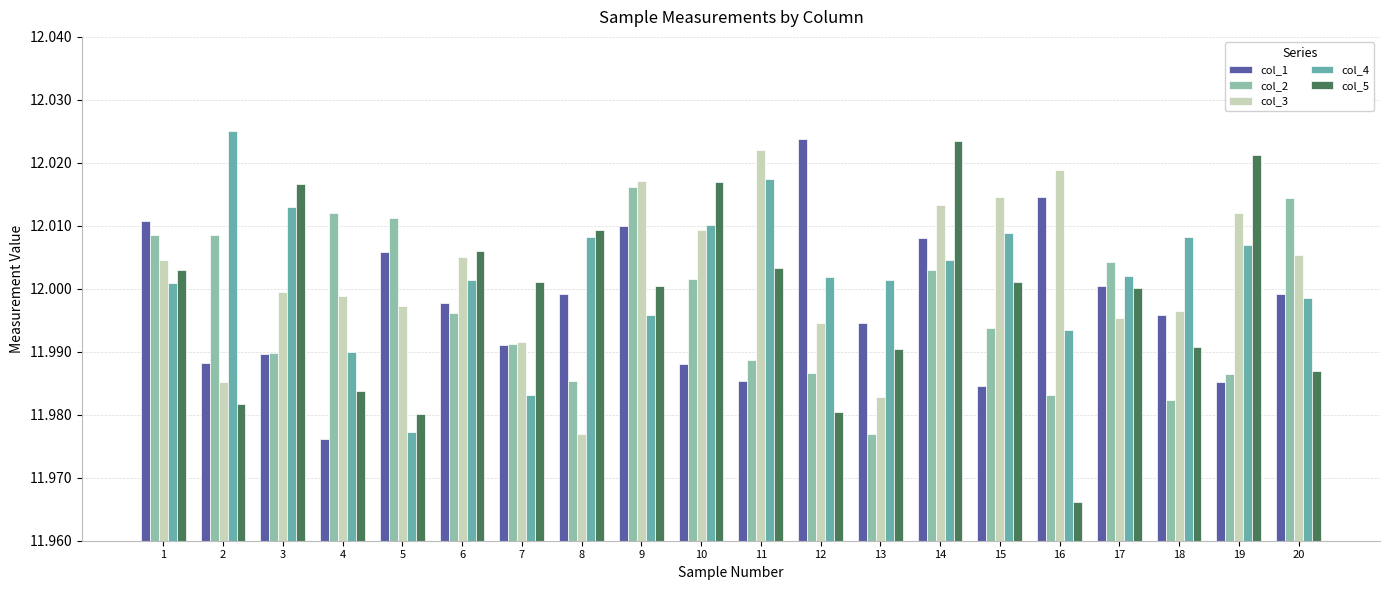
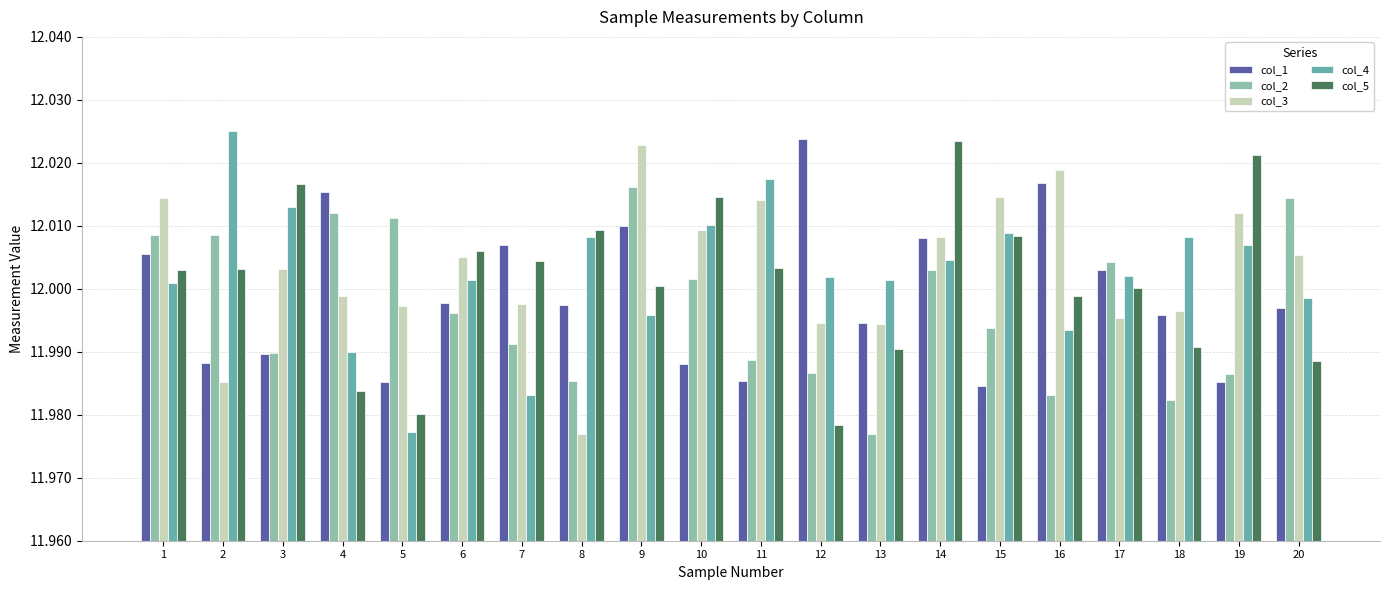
col_1, 1: 12.011 -> 12.006
col_3, 1: 12.005 -> 12.014
col_5, 2: 11.982 -> 12.003
col_3, 3: 12.000 -> 12.003
col_1, 4: 11.976 -> 12.015
col_1, 5: 12.006 -> 11.985
col_1, 7: 11.991 -> 12.007
col_3, 7: 11.992 -> 11.998
col_5, 7: 12.001 -> 12.004
col_1, 8: 11.999 -> 11.998
col_3, 9: 12.017 -> 12.023
col_5, 10: 12.017 -> 12.015
col_3, 11: 12.022 -> 12.014
col_5, 12: 11.980 -> 11.978
col_3, 13: 11.983 -> 11.994
col_3, 14: 12.013 -> 12.008
col_5, 15: 12.001 -> 12.008
col_1, 16: 12.015 -> 12.017
col_5, 16: 11.966 -> 11.999
col_1, 17: 12.000 -> 12.003
col_1, 20: 11.999 -> 11.997
col_5, 20: 11.987 -> 11.989
